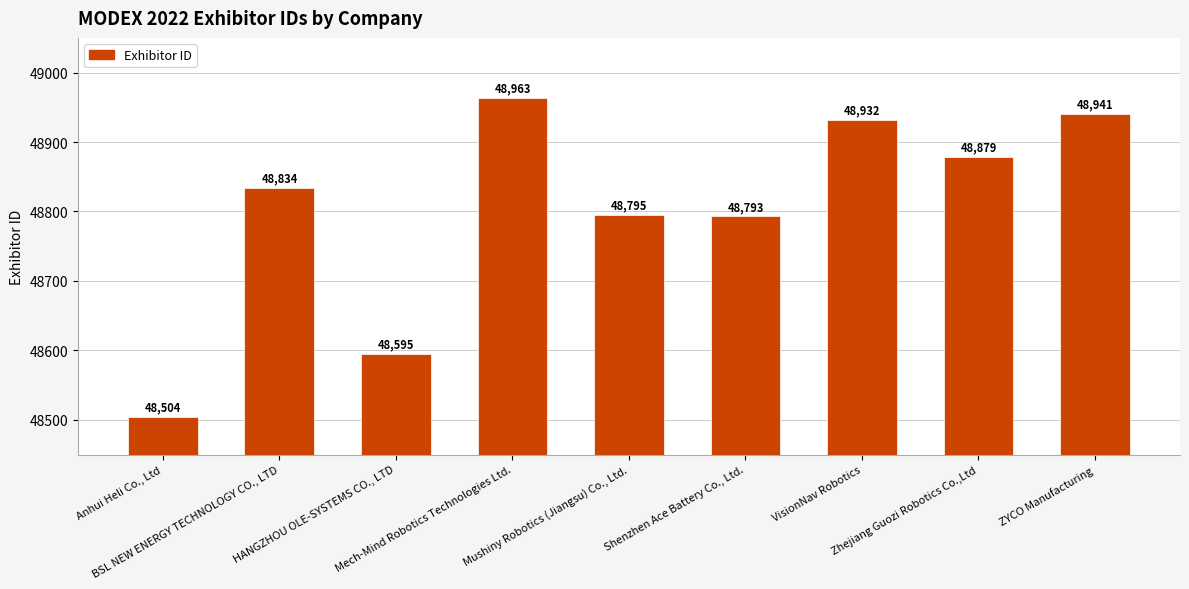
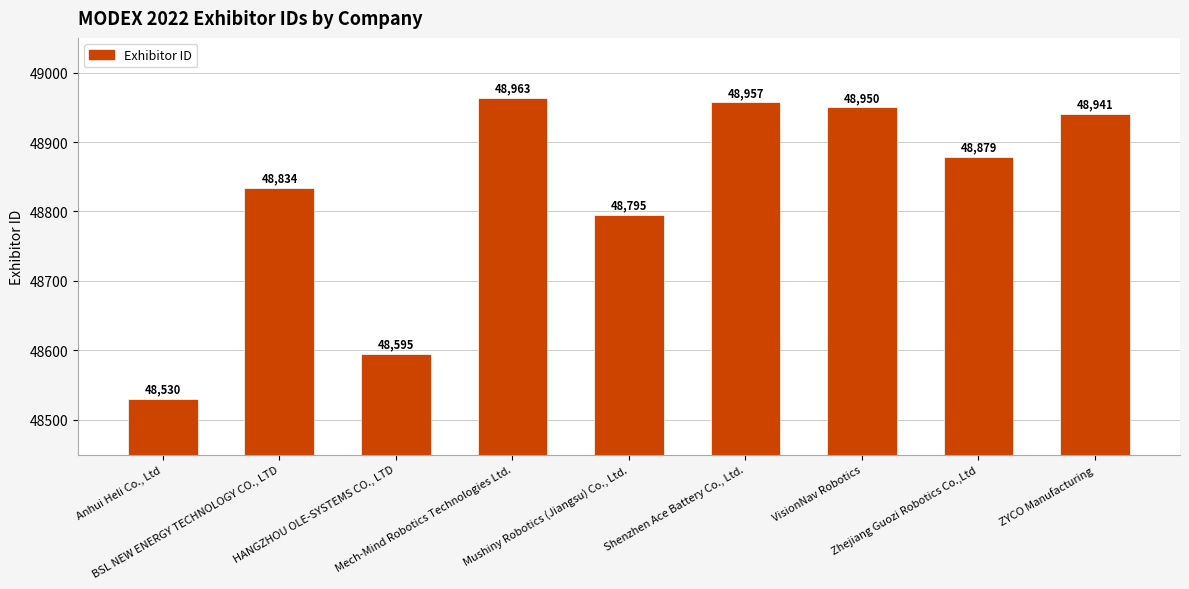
Anhui Heli Co., Ltd: 48,504 -> 48,530
Shenzhen Ace Battery Co., Ltd.: 48,793 -> 48,957
VisionNav Robotics: 48,932 -> 48,950
